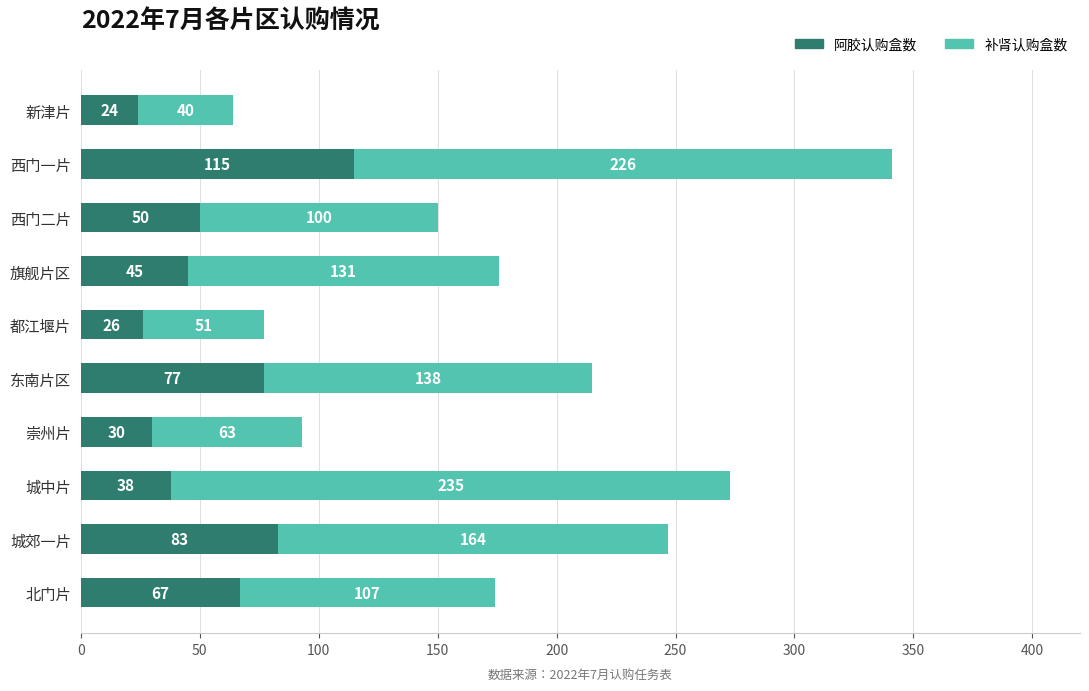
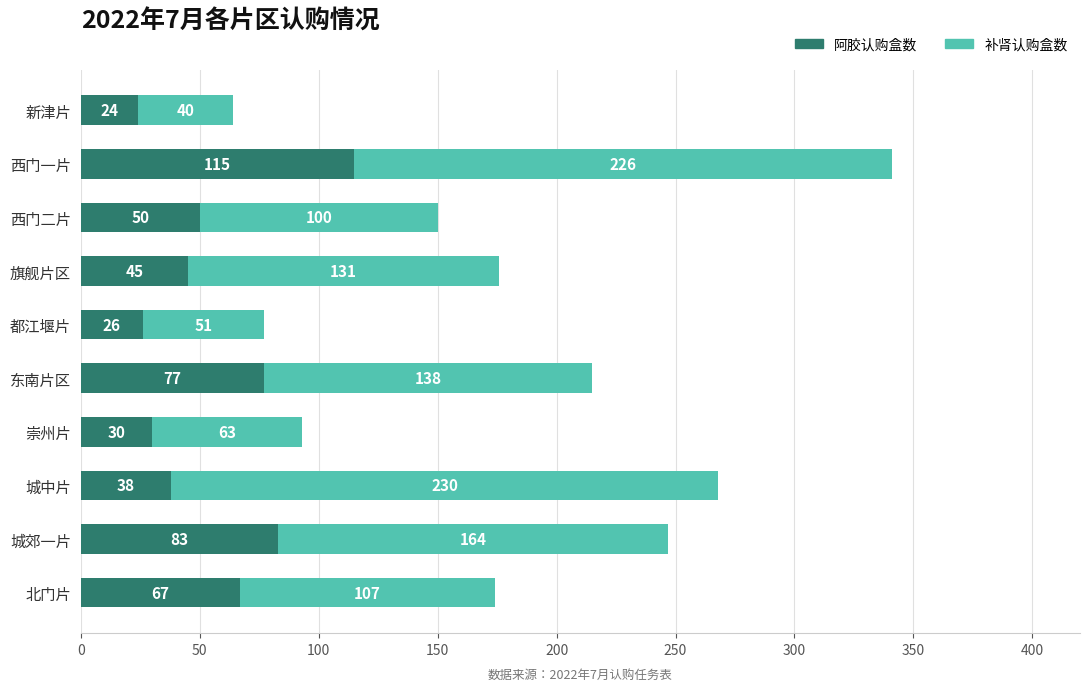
补肾认购盒数, 城中片: 235 -> 230
